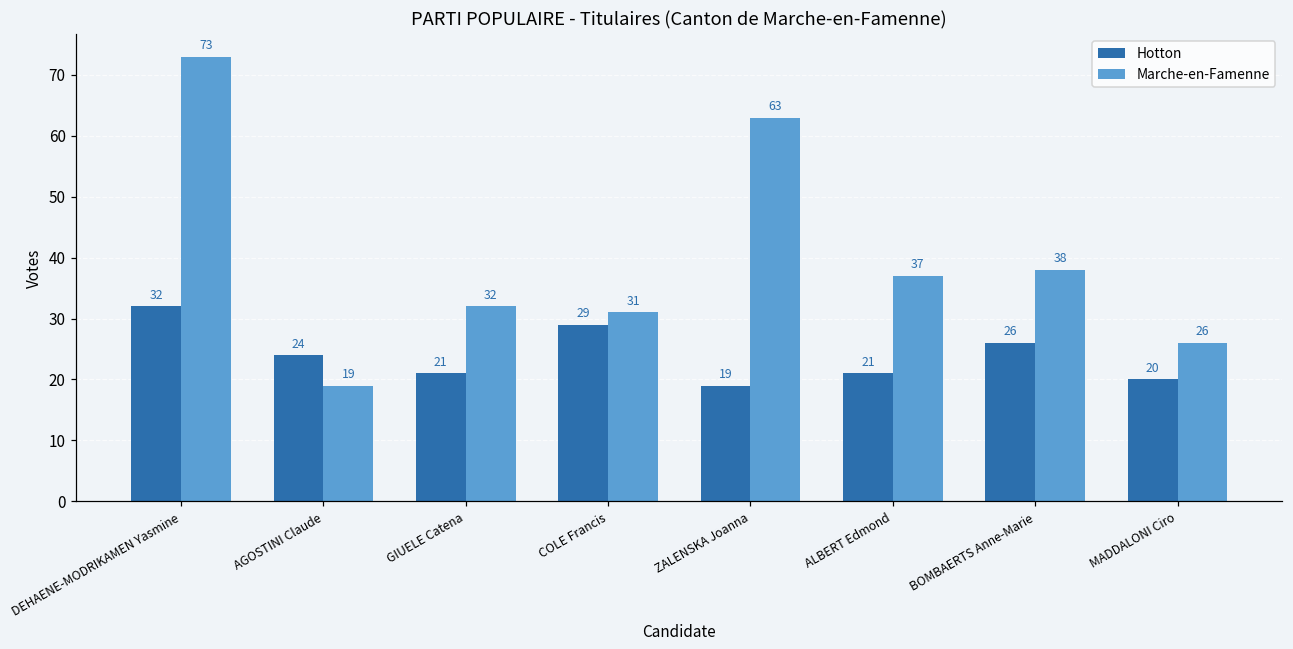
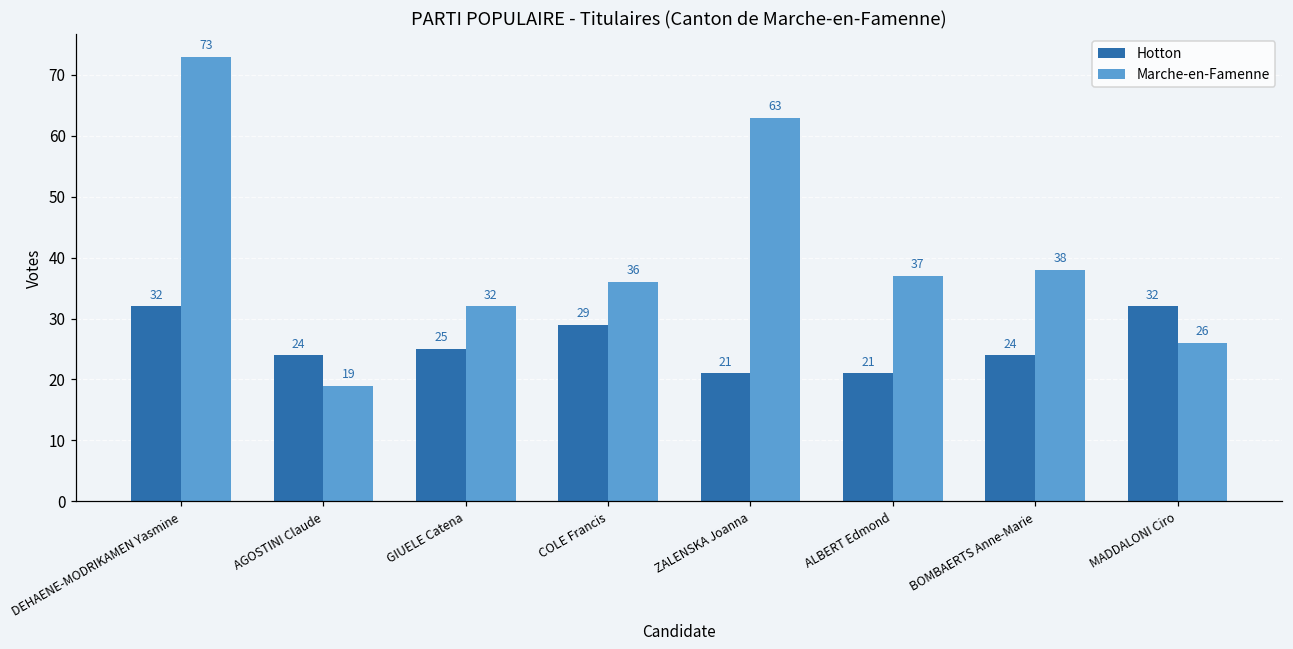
Hotton, GIUELE Catena: 21 -> 25
Marche-en-Famenne, COLE Francis: 31 -> 36
Hotton, ZALENSKA Joanna: 19 -> 21
Hotton, BOMBAERTS Anne-Marie: 26 -> 24
Hotton, MADDALONI Ciro: 20 -> 32
